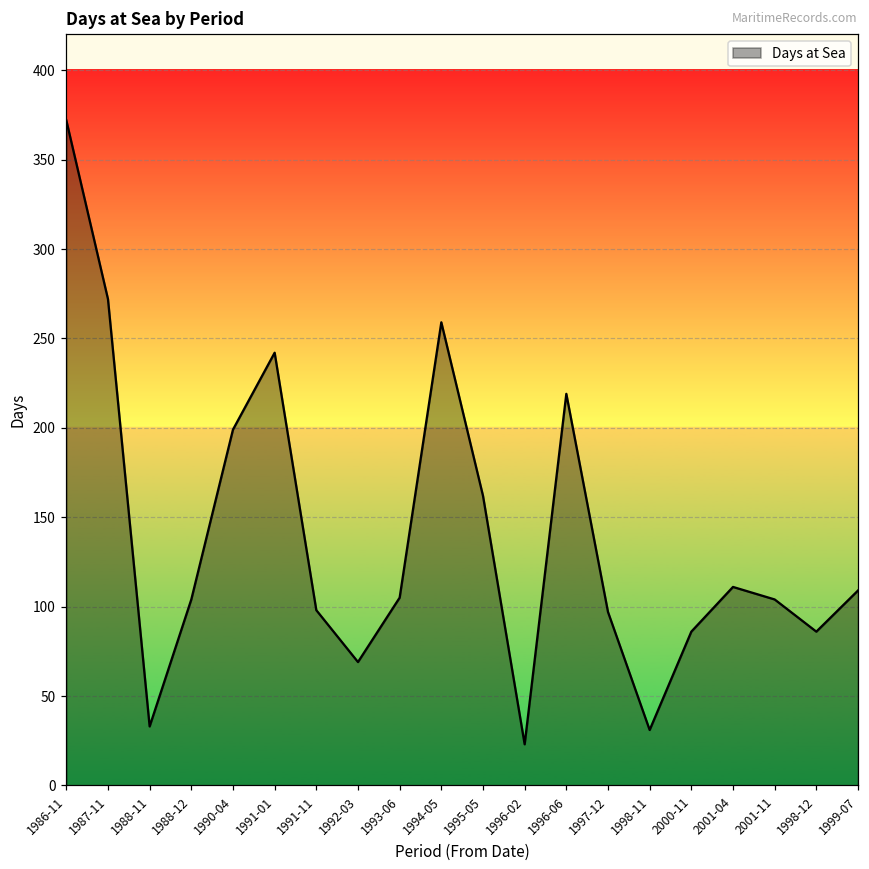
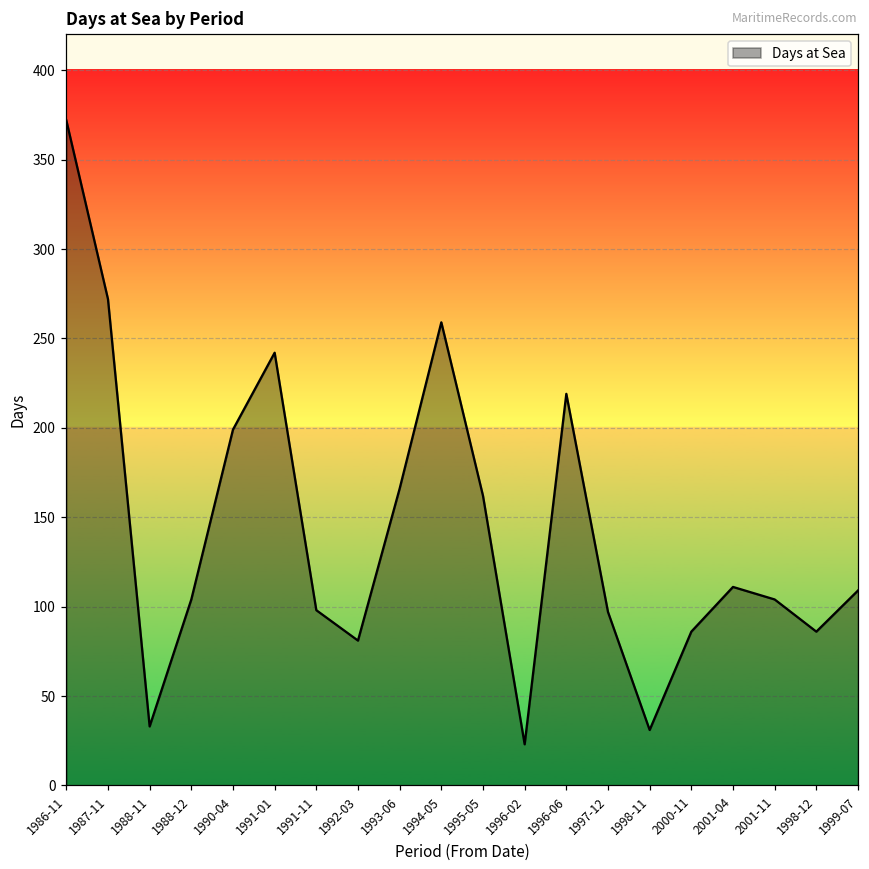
1992-03: 69 -> 81
1993-06: 105 -> 166
